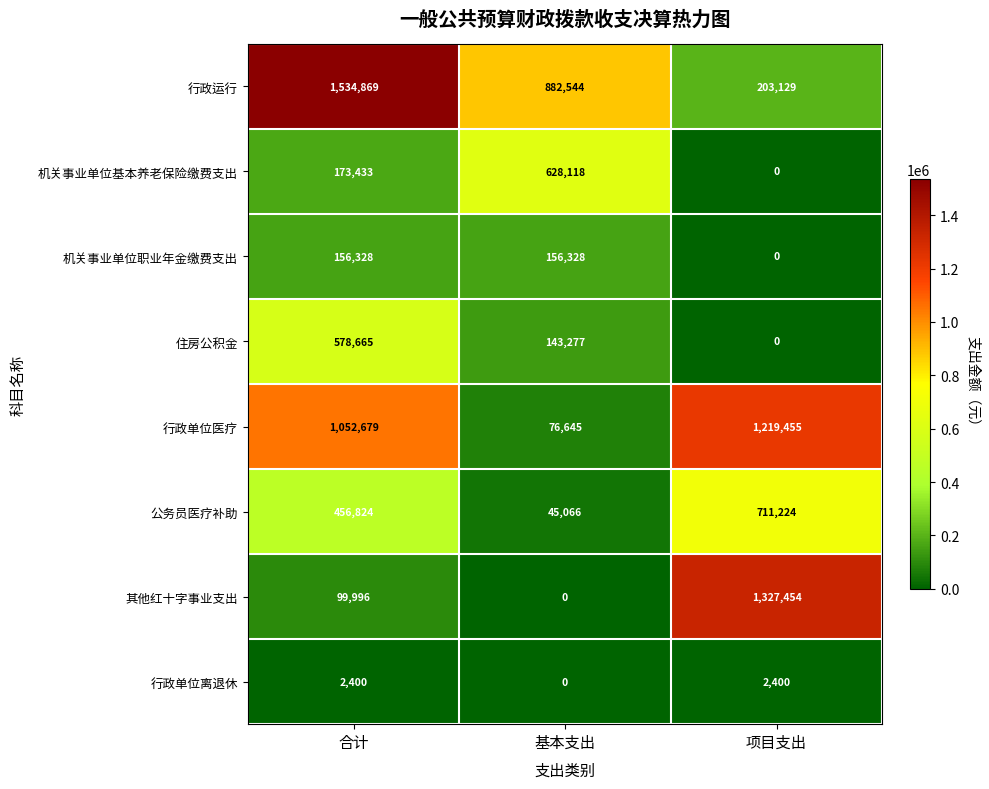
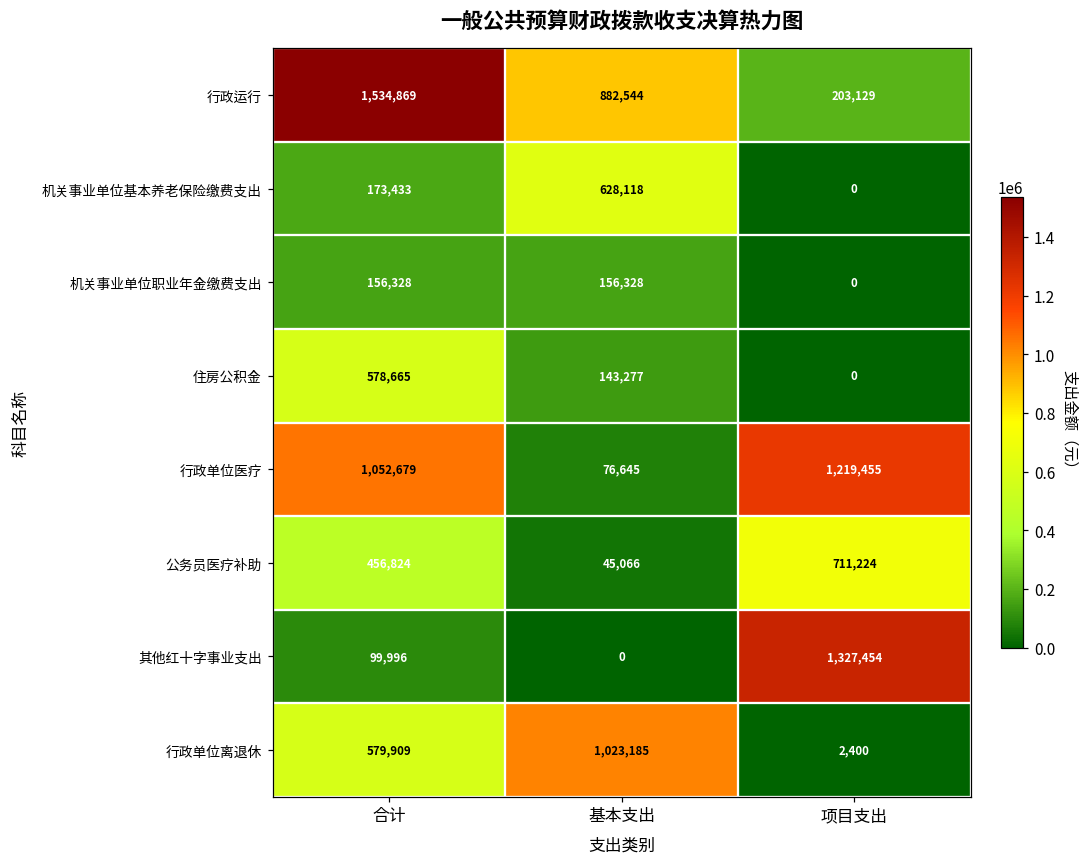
行政单位离退休, 合计: 2,400 -> 579,909
行政单位离退休, 基本支出: 0 -> 1,023,185
